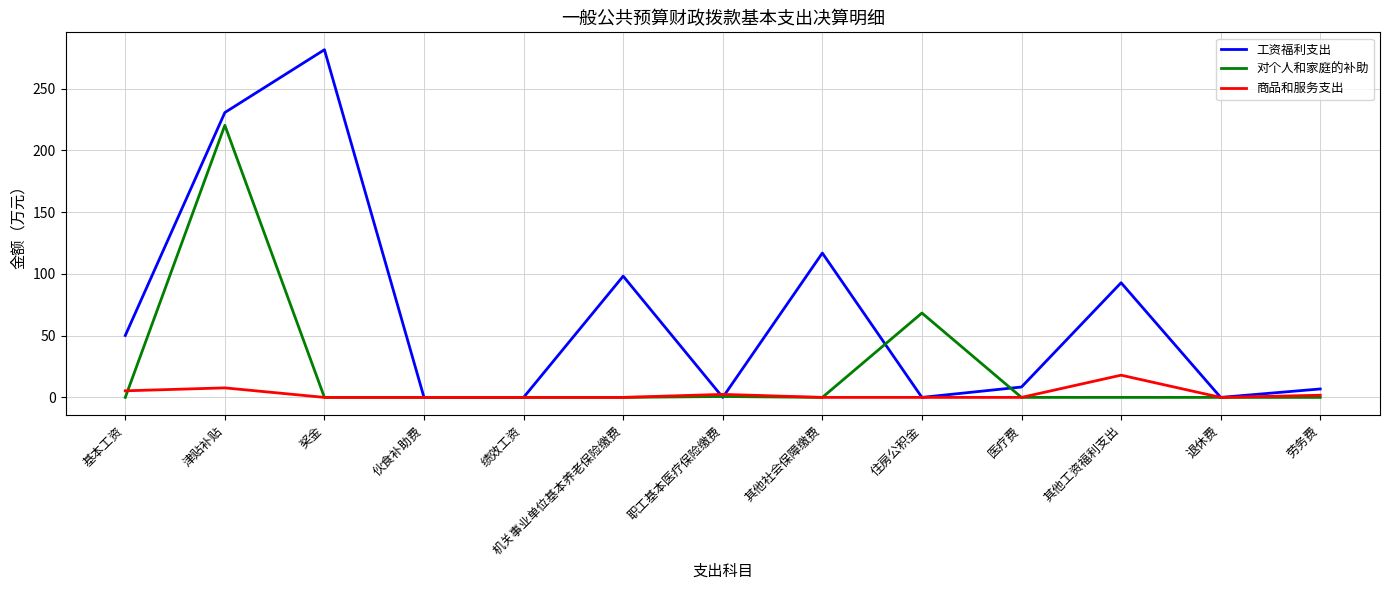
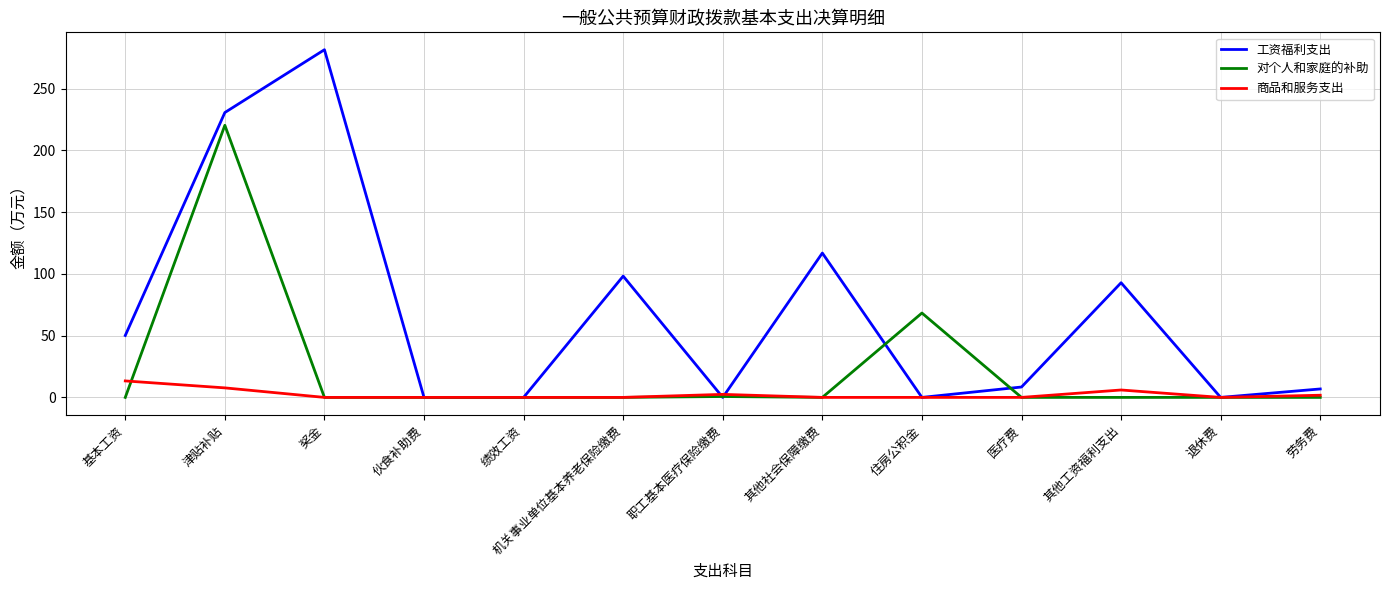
商品和服务支出, 基本工资: 5 -> 13
商品和服务支出, 其他工资福利支出: 18 -> 6
